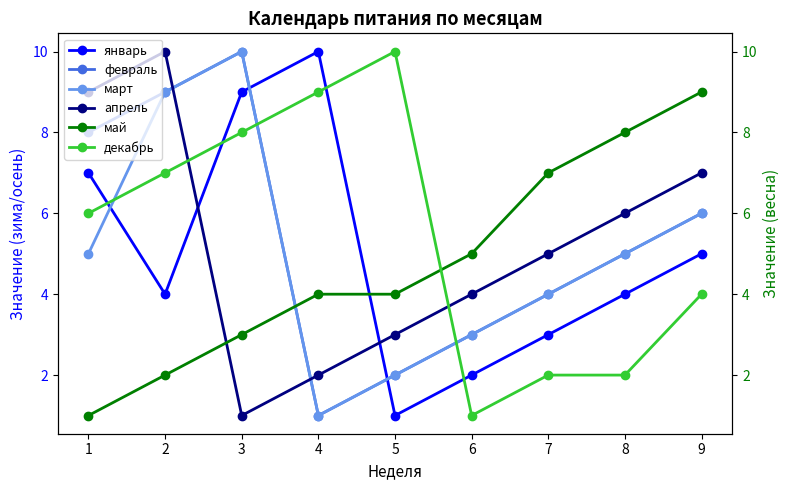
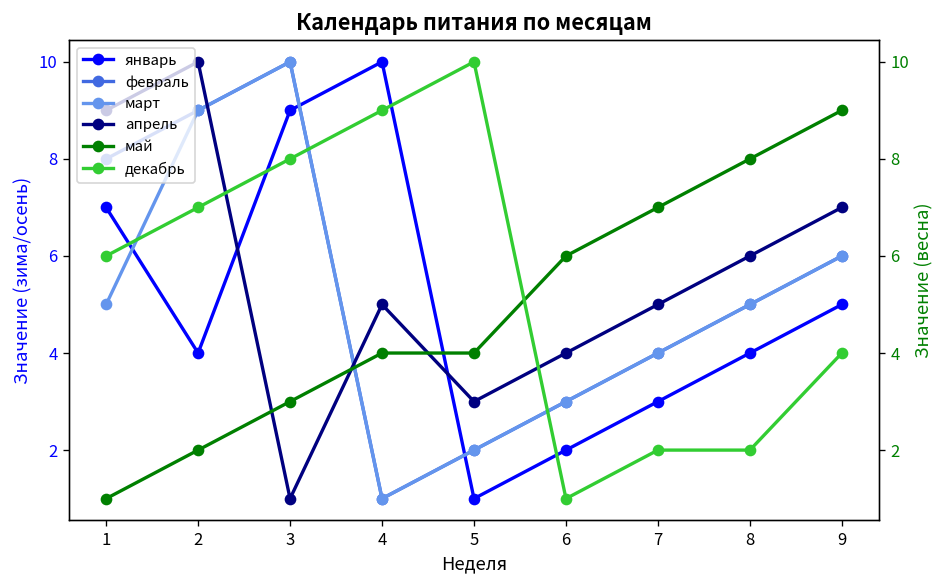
апрель, 4: 2 -> 5
май, 6: 5 -> 6
